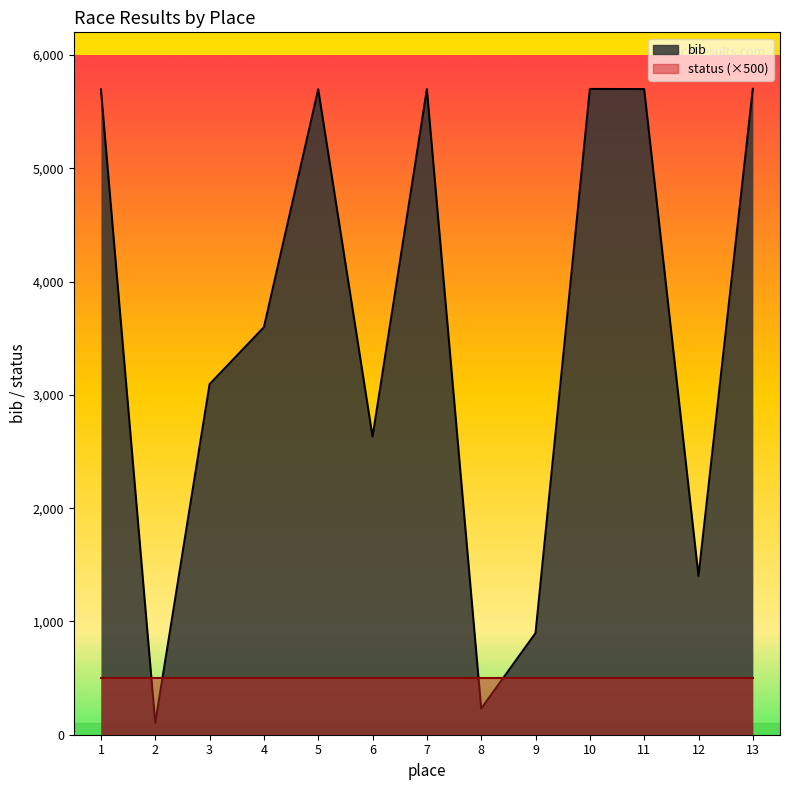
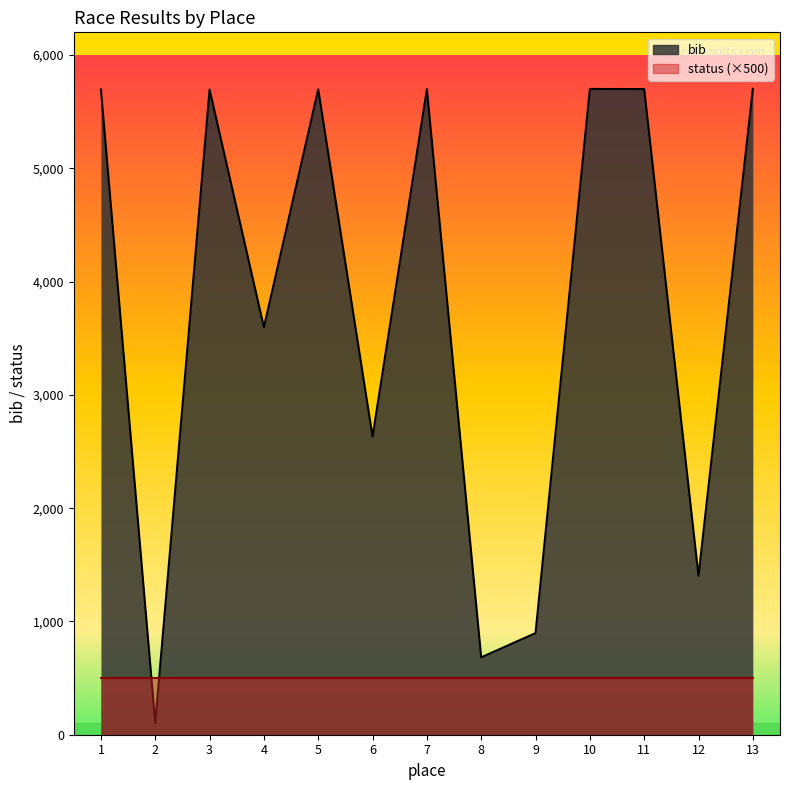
bib, 3: 3,090 -> 5,700
bib, 8: 230 -> 680
